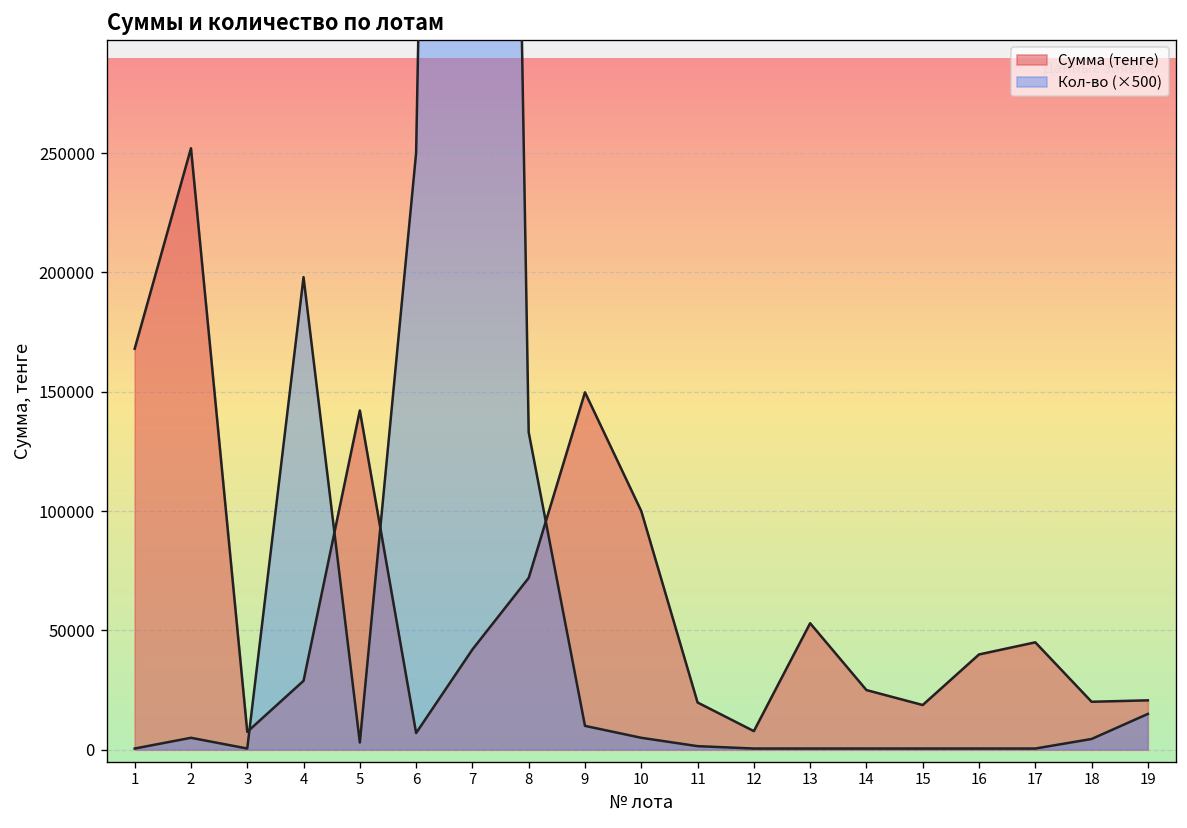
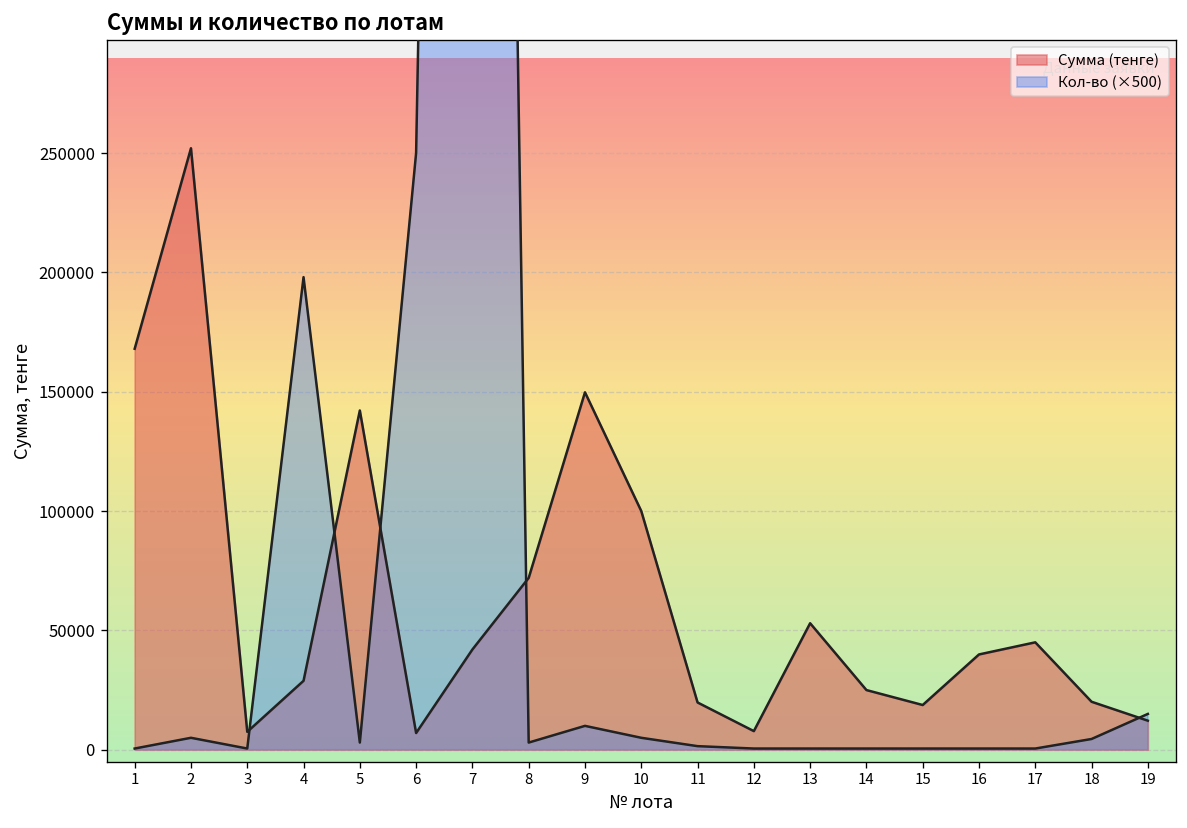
Кол-во (×500), 8: 133000 -> 3000
Сумма (тенге), 19: 21000 -> 12000
